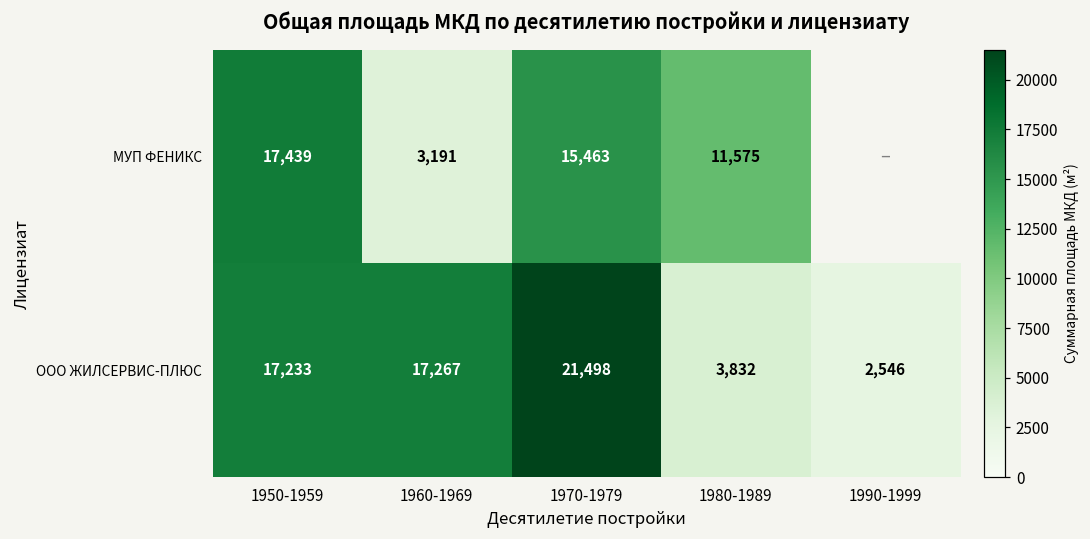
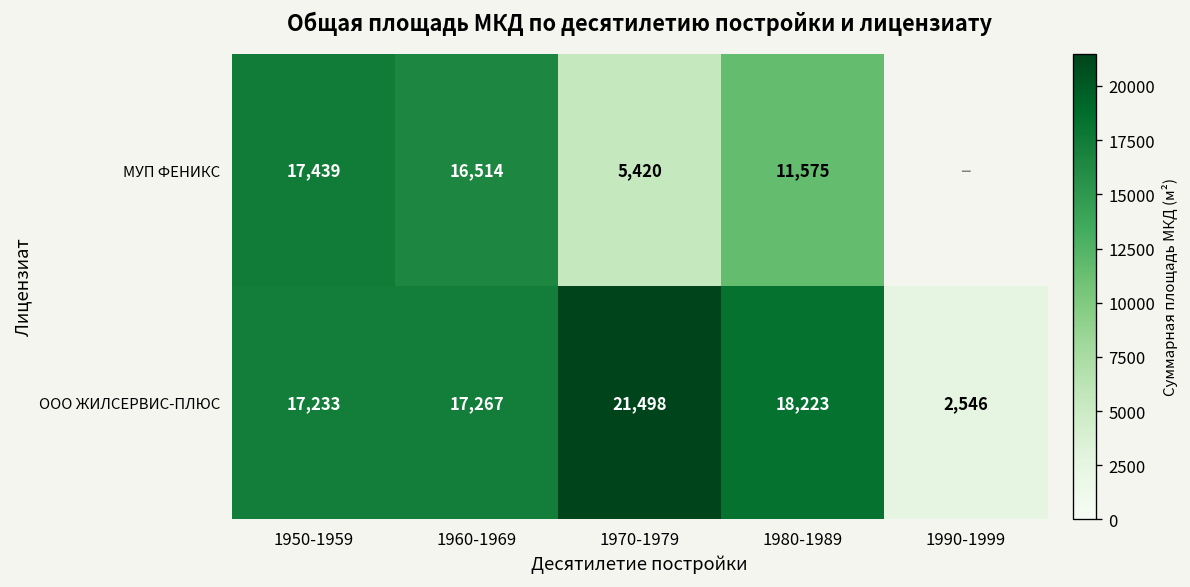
МУП ФЕНИКС, 1960-1969: 3,191 -> 16,514
МУП ФЕНИКС, 1970-1979: 15,463 -> 5,420
ООО ЖИЛСЕРВИС-ПЛЮС, 1980-1989: 3,832 -> 18,223
